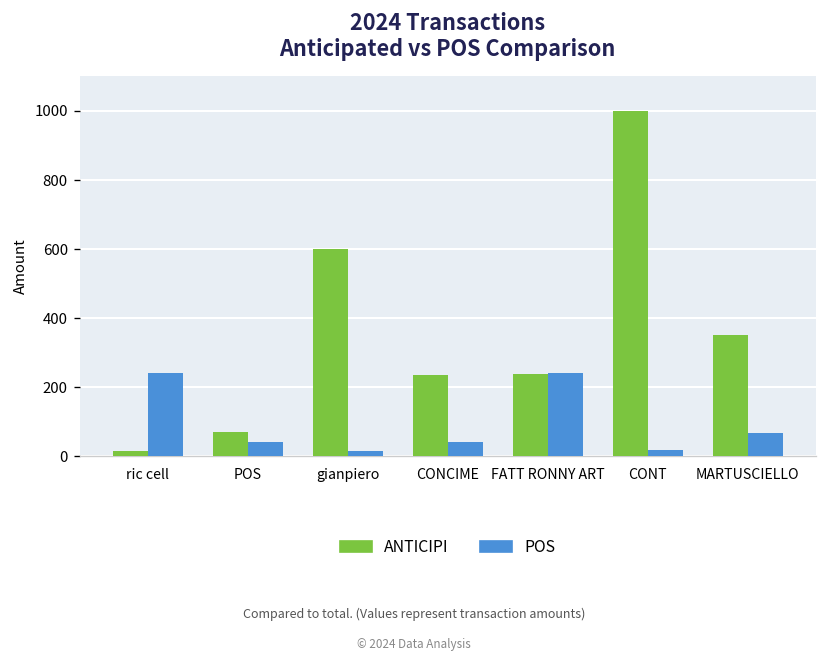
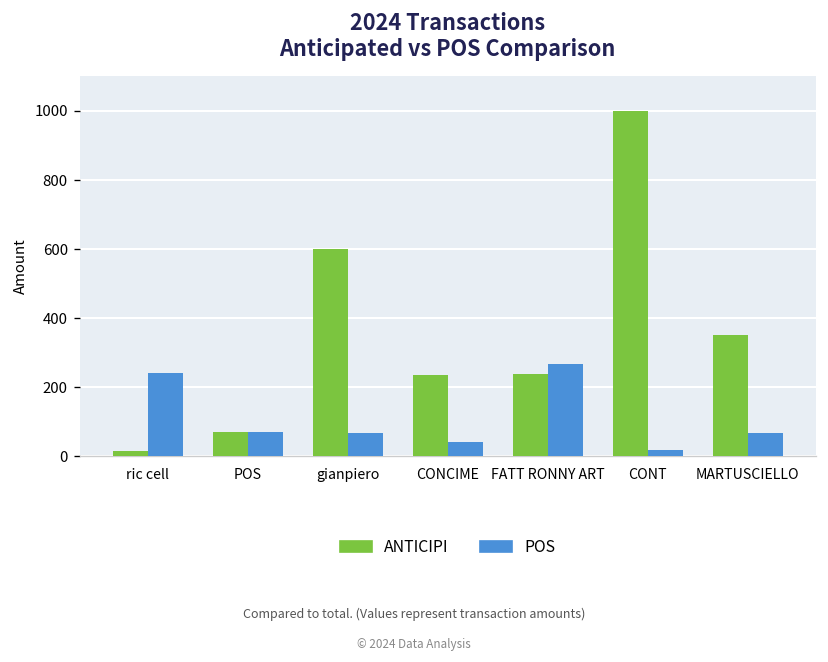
POS, POS: 40 -> 70
POS, gianpiero: 10 -> 70
POS, FATT RONNY ART: 240 -> 270
